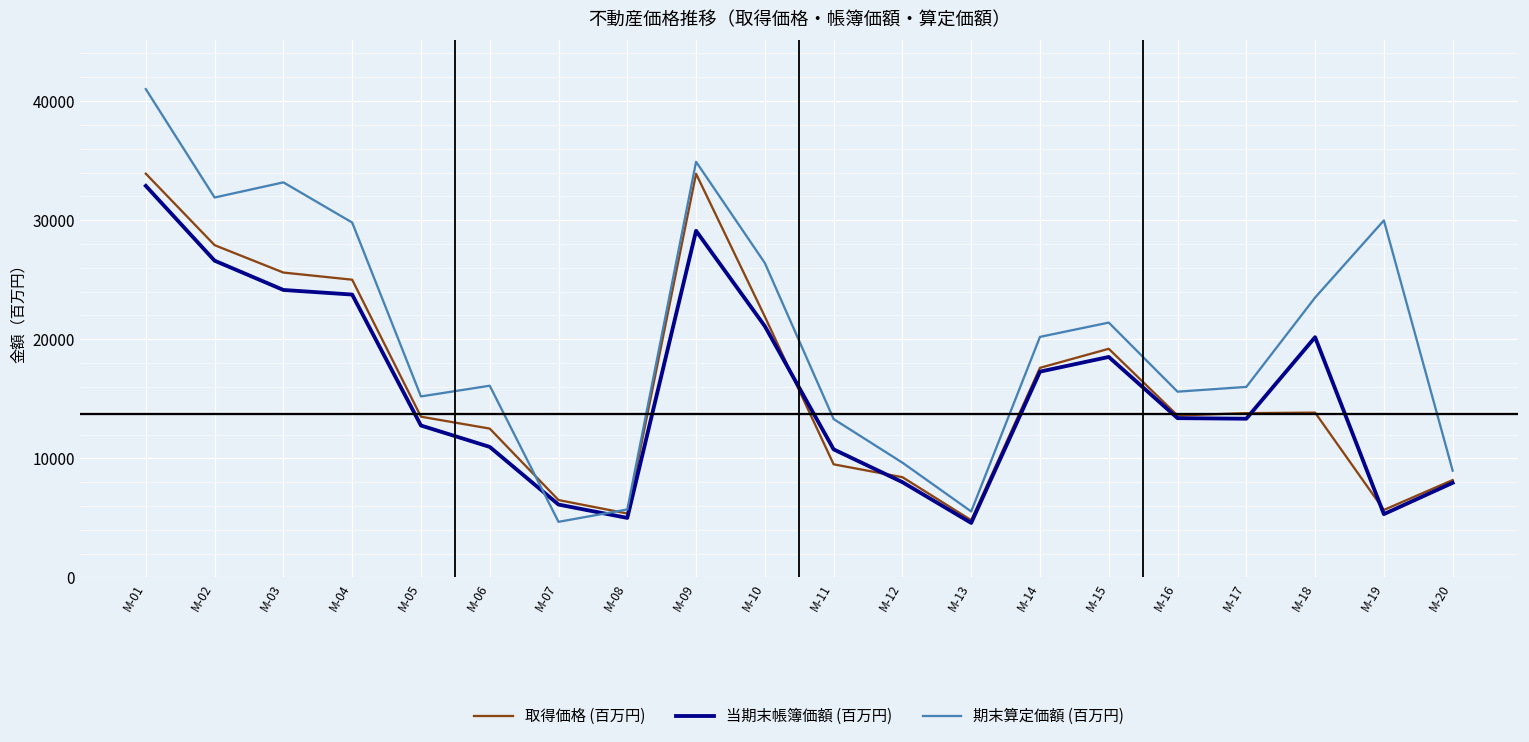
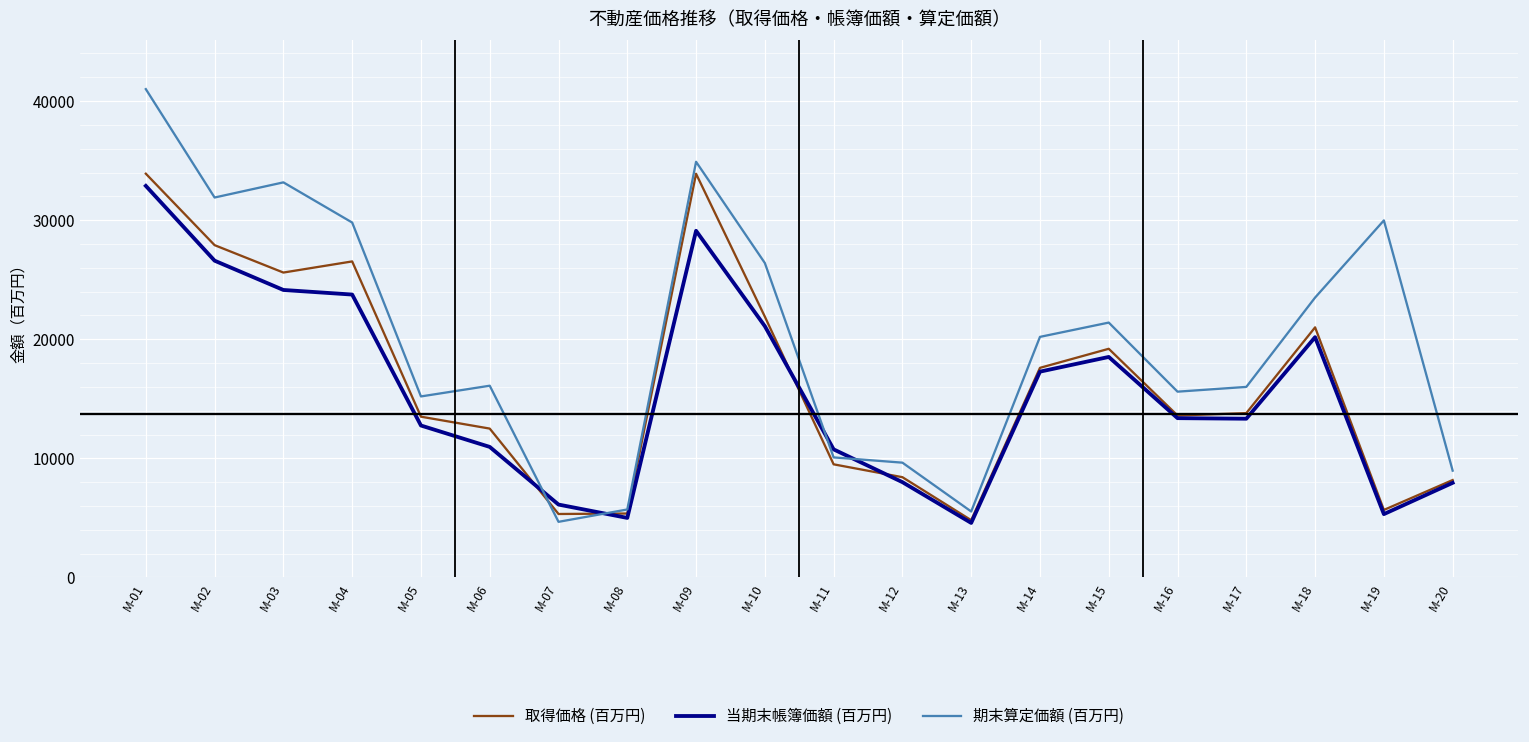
取得価格 (百万円), M-04: 25000 -> 26500
取得価格 (百万円), M-07: 6500 -> 5300
期末算定価額 (百万円), M-11: 13300 -> 10100
取得価格 (百万円), M-18: 13800 -> 21000
